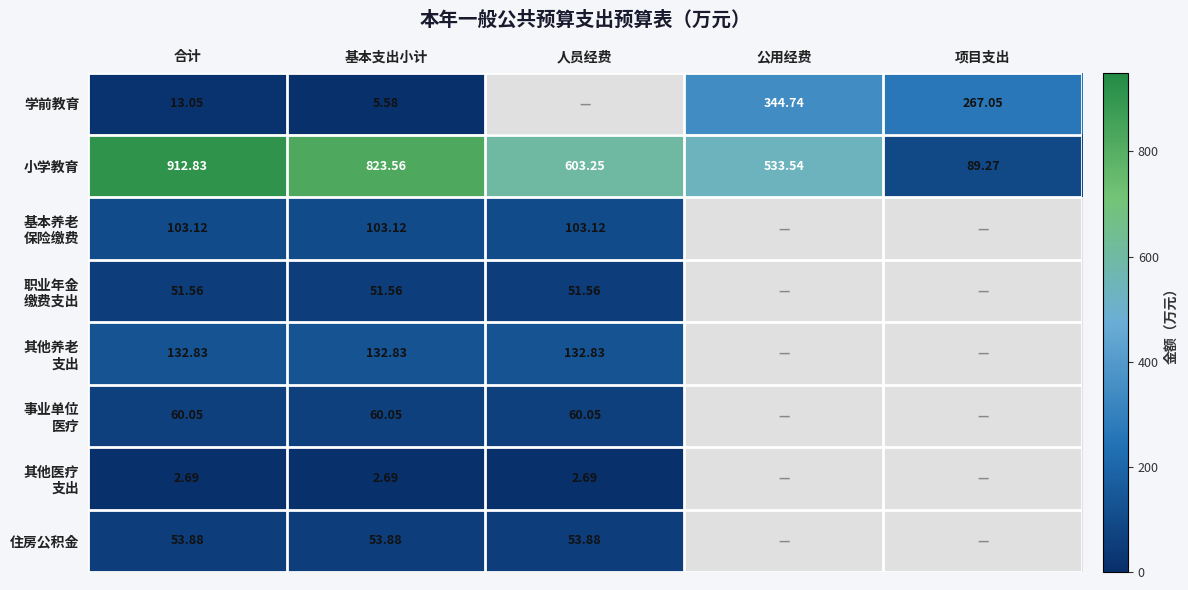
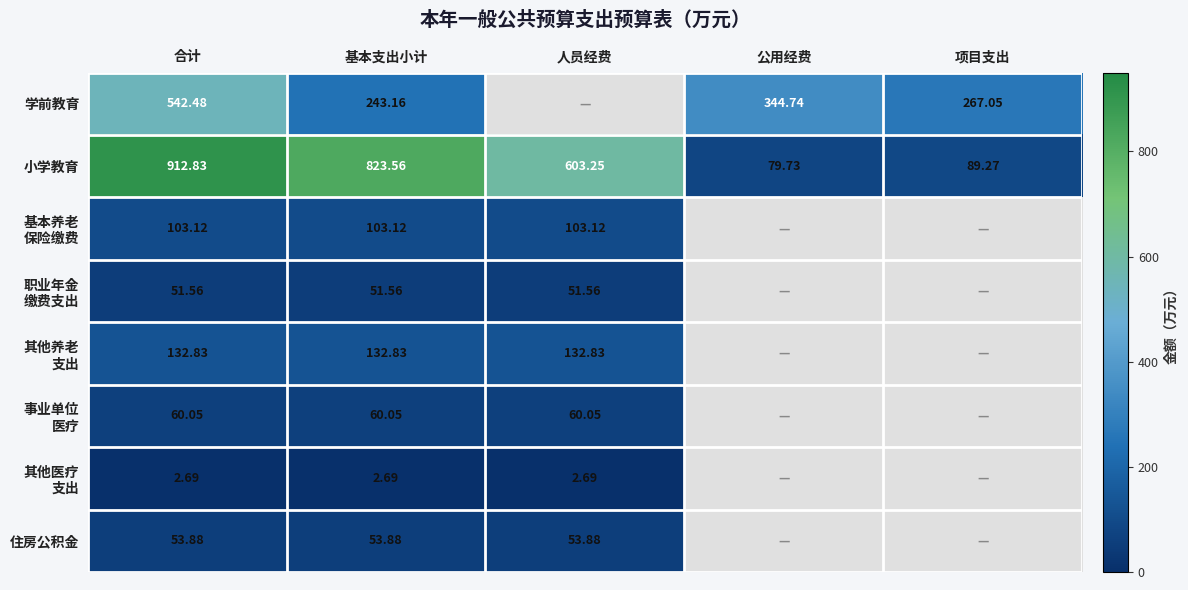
学前教育, 合计: 13.05 -> 542.48
学前教育, 基本支出小计: 5.58 -> 243.16
小学教育, 公用经费: 533.54 -> 79.73
